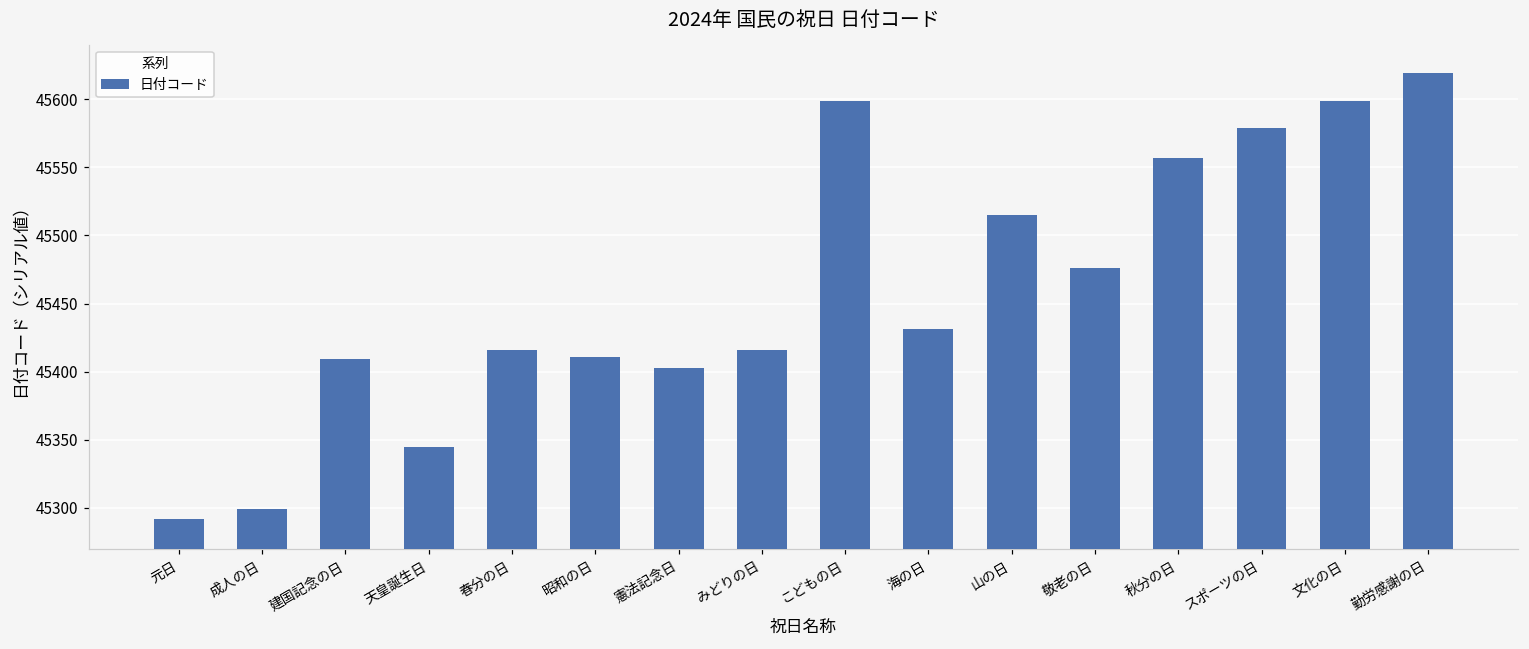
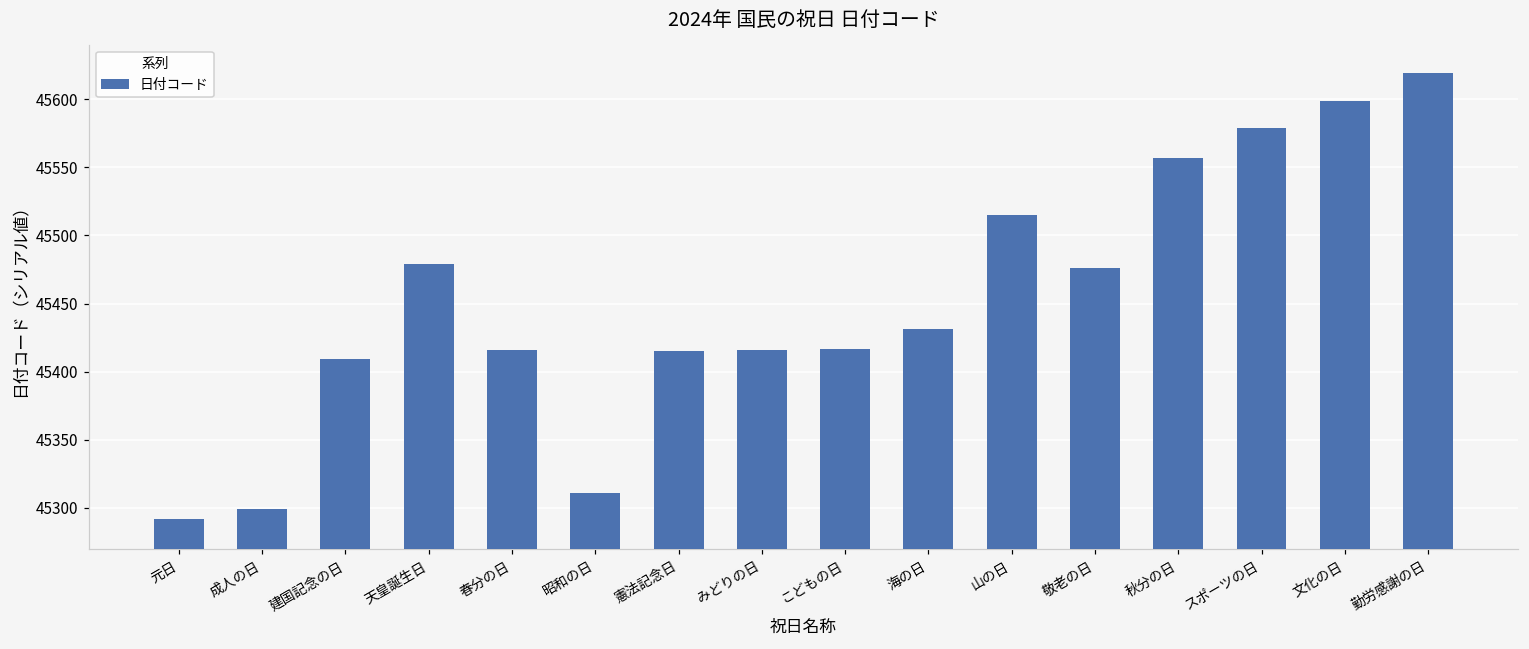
天皇誕生日: 45345 -> 45479
昭和の日: 45411 -> 45311
憲法記念日: 45403 -> 45415
こどもの日: 45599 -> 45417
